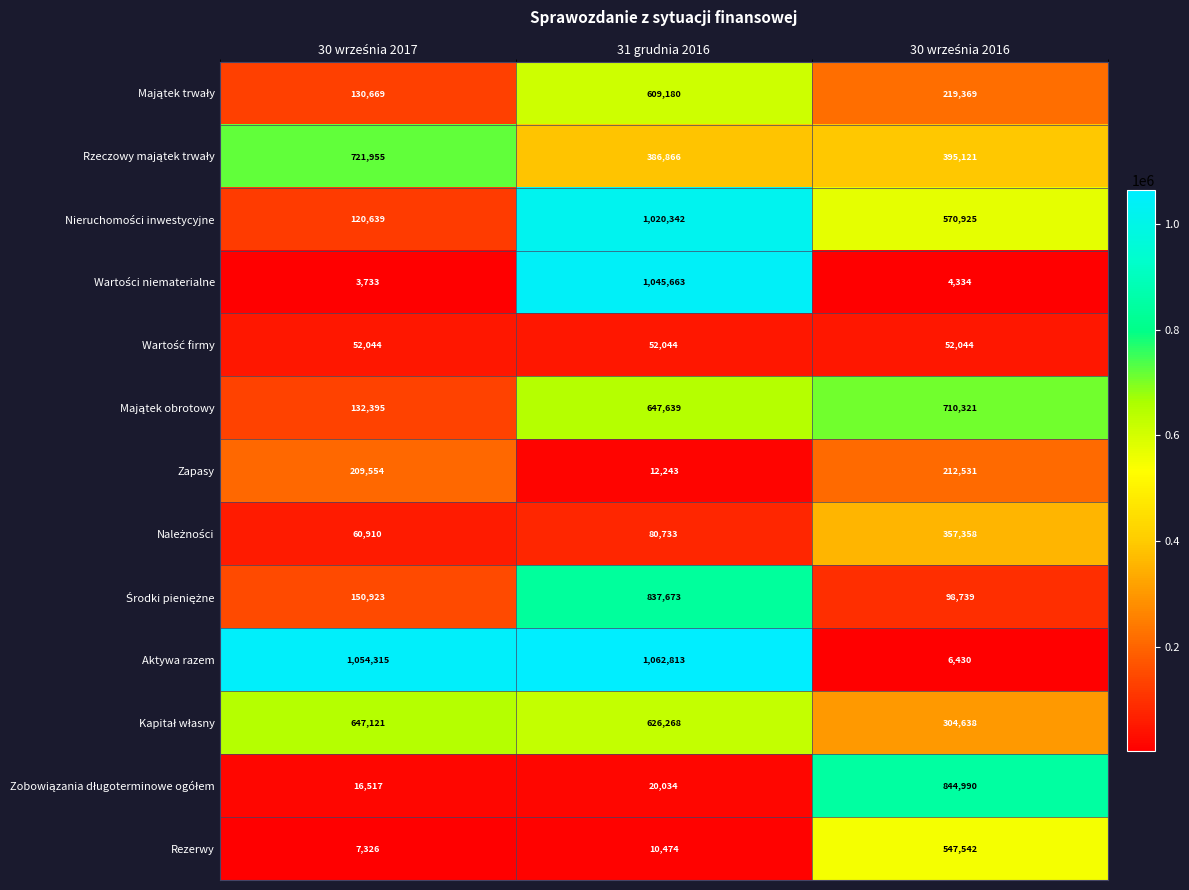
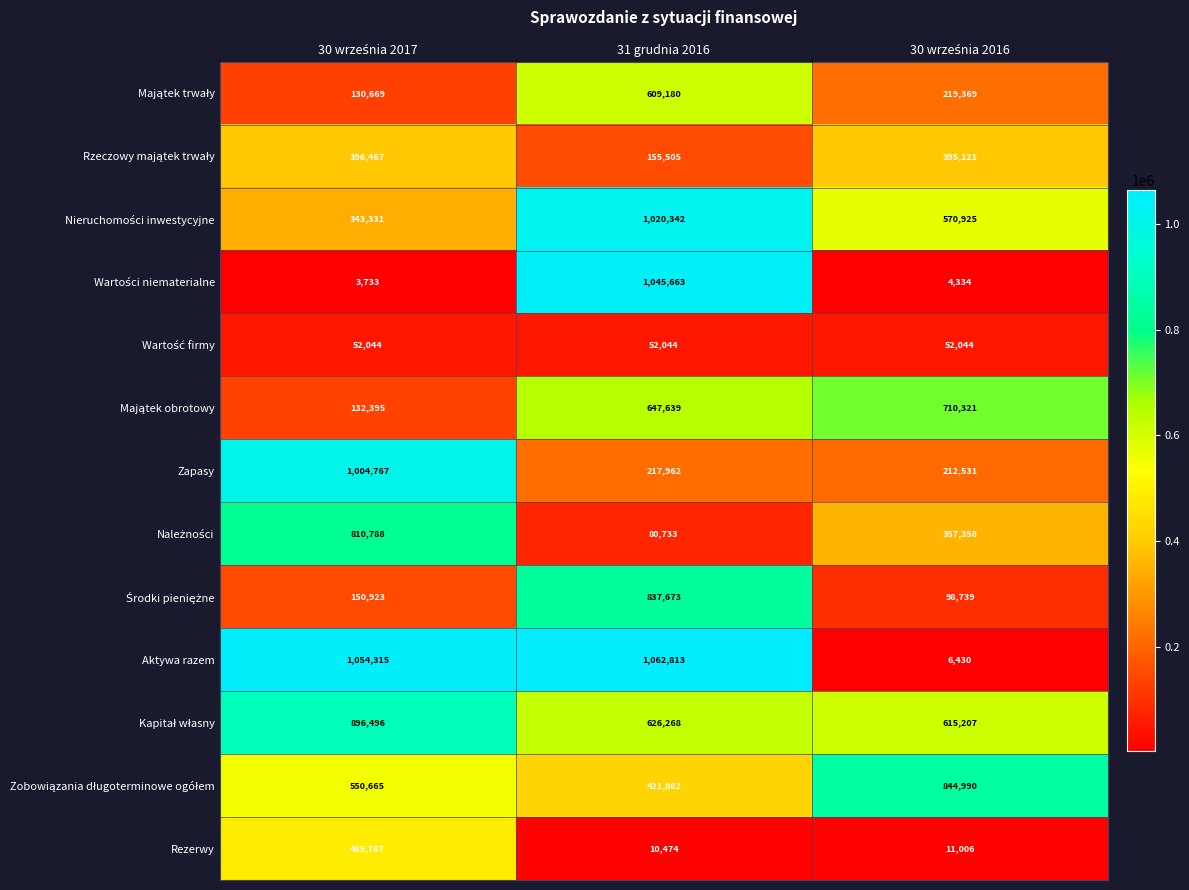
Rzeczowy majątek trwały, 30 września 2017: 721,955 -> 396,467
Rzeczowy majątek trwały, 31 grudnia 2016: 386,866 -> 155,505
Nieruchomości inwestycyjne, 30 września 2017: 120,639 -> 343,331
Zapasy, 30 września 2017: 209,554 -> 1,004,767
Zapasy, 31 grudnia 2016: 12,243 -> 217,962
Należności, 30 września 2017: 60,910 -> 810,788
Kapitał własny, 30 września 2017: 647,121 -> 896,496
Kapitał własny, 30 września 2016: 304,638 -> 615,207
Zobowiązania długoterminowe ogółem, 30 września 2017: 16,517 -> 550,665
Zobowiązania długoterminowe ogółem, 31 grudnia 2016: 20,034 -> 421,882
Rezerwy, 30 września 2017: 7,326 -> 485,787
Rezerwy, 30 września 2016: 547,542 -> 11,006
